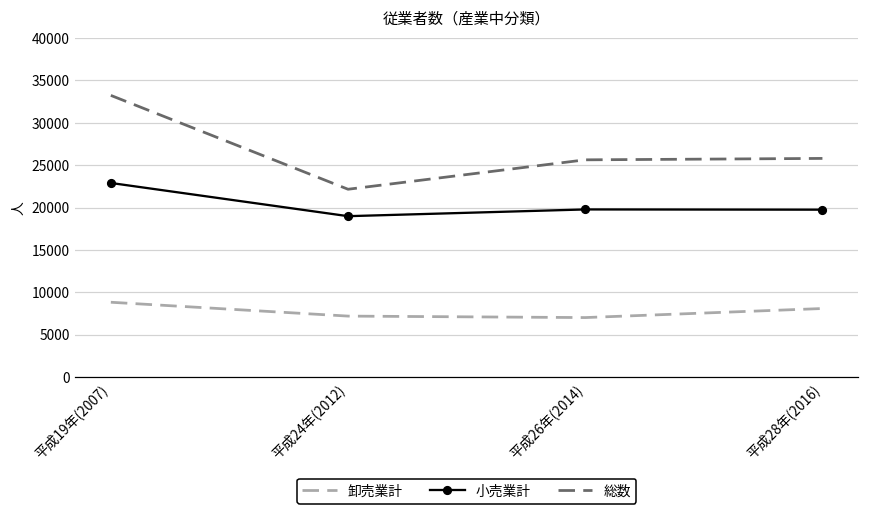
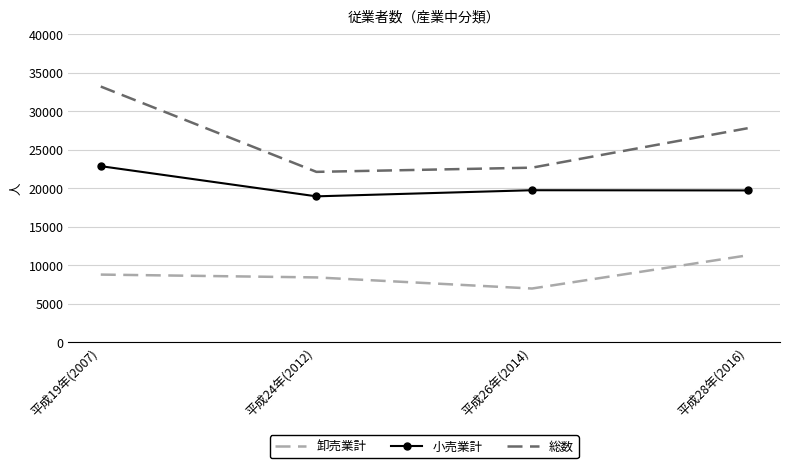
卸売業計, 平成24年(2012): 7000 -> 8000
総数, 平成26年(2014): 26000 -> 23000
卸売業計, 平成28年(2016): 8000 -> 11000
総数, 平成28年(2016): 26000 -> 28000
